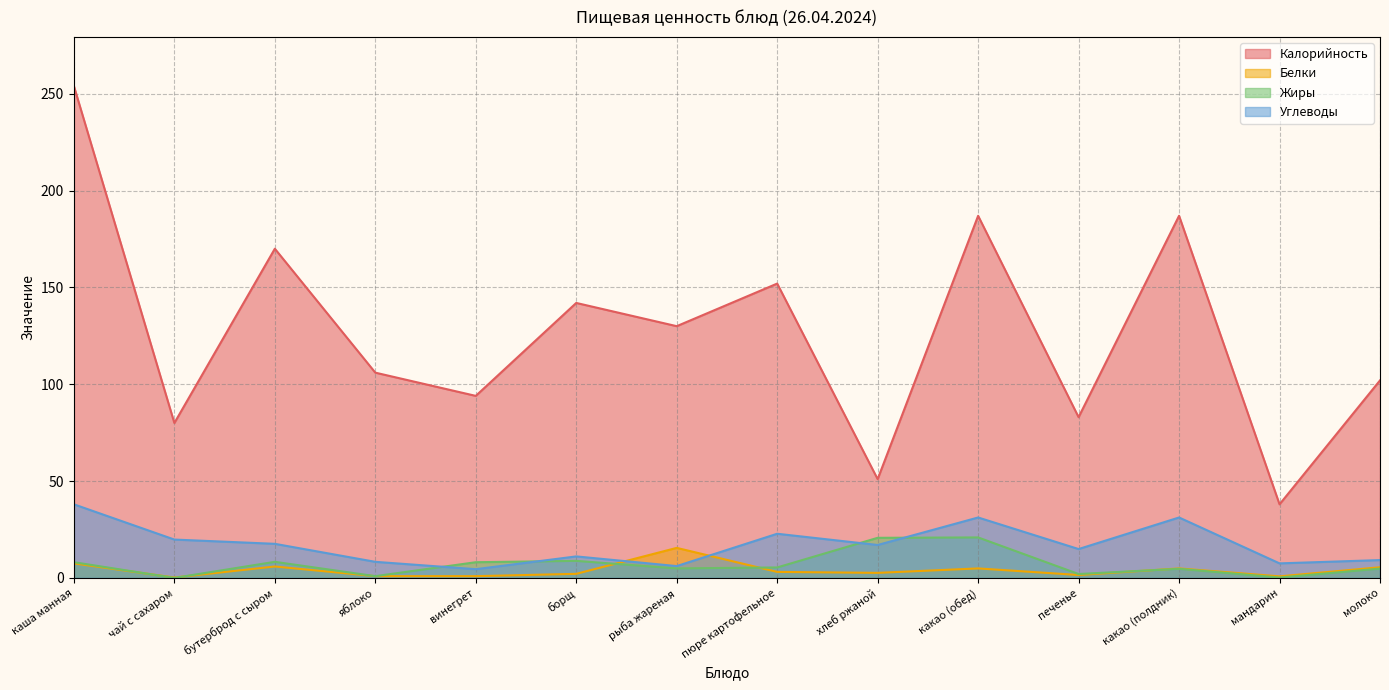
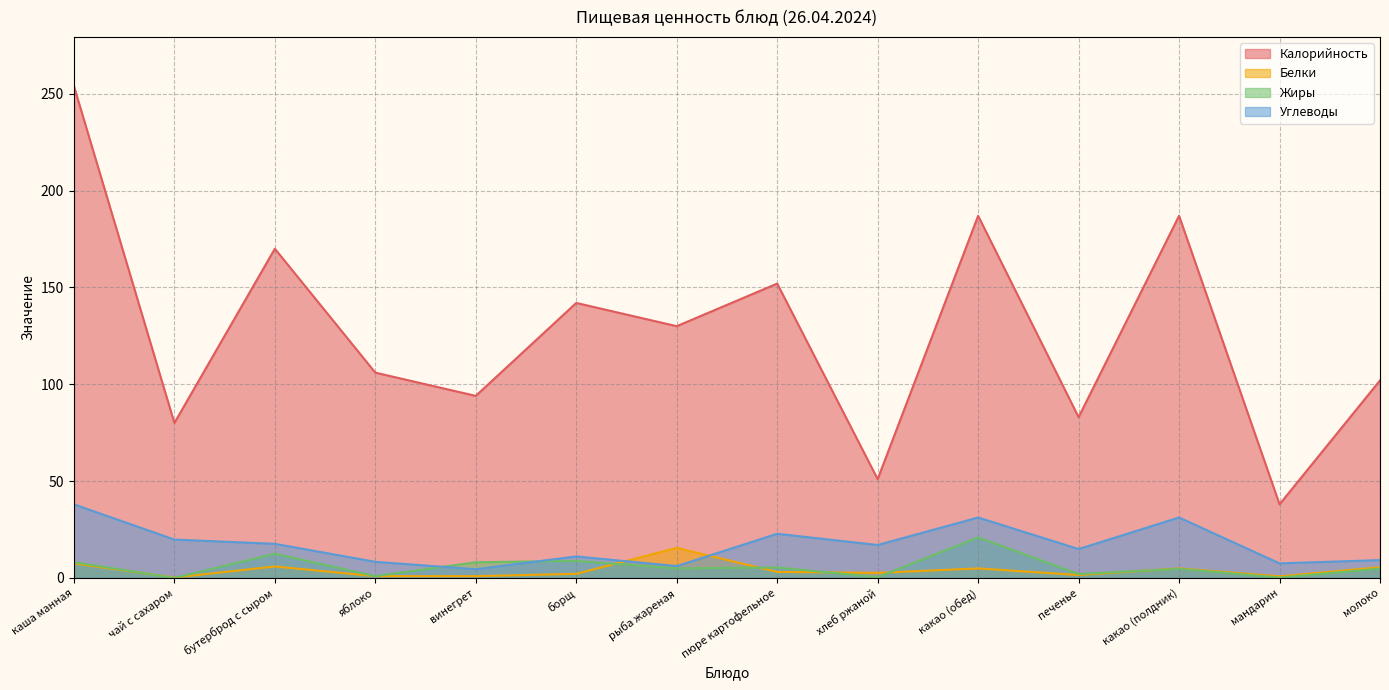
Жиры, бутерброд с сыром: 8 -> 13
Жиры, хлеб ржаной: 21 -> 0
